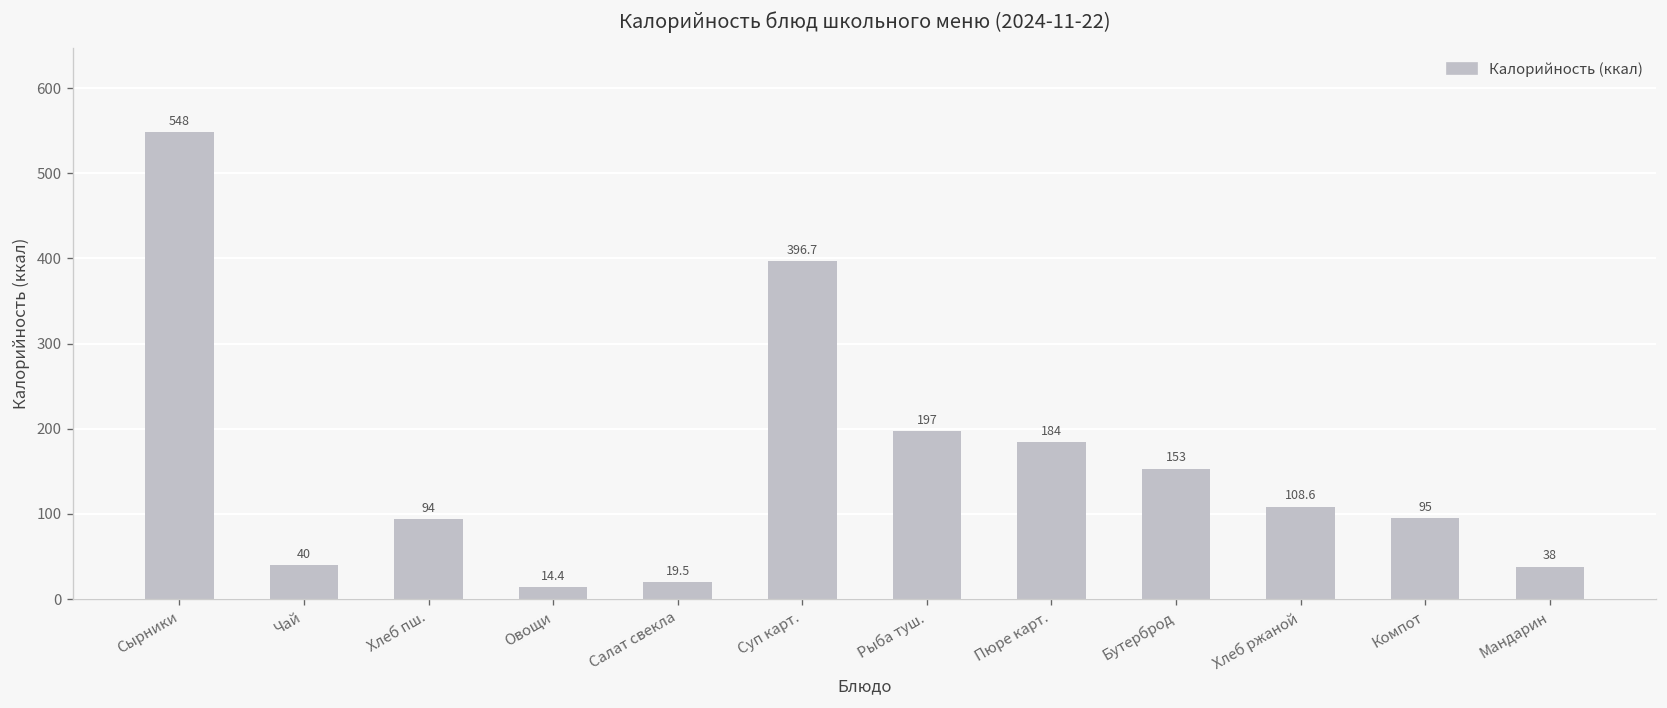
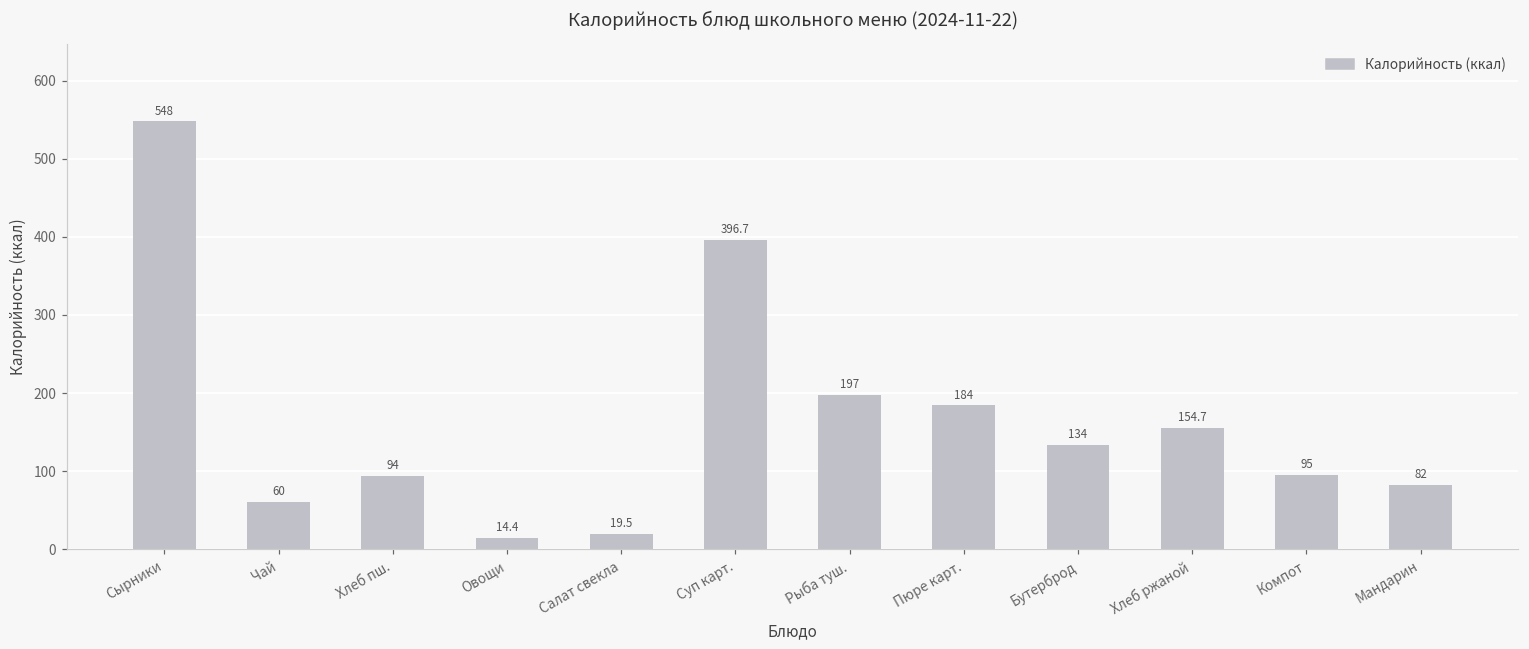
Чай: 40 -> 60
Бутерброд: 153 -> 134
Хлеб ржаной: 108.6 -> 154.7
Мандарин: 38 -> 82
